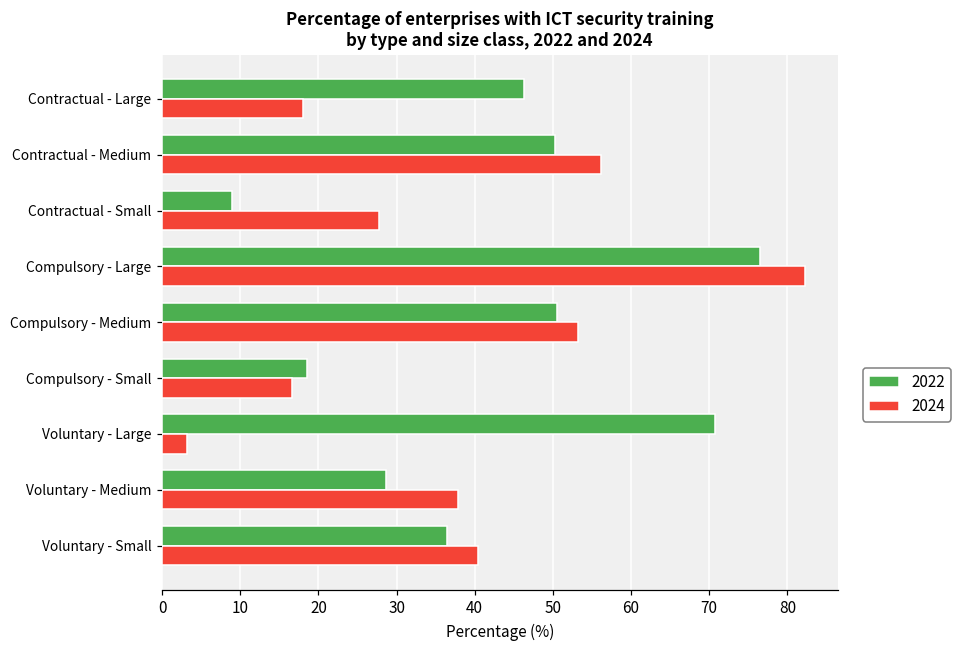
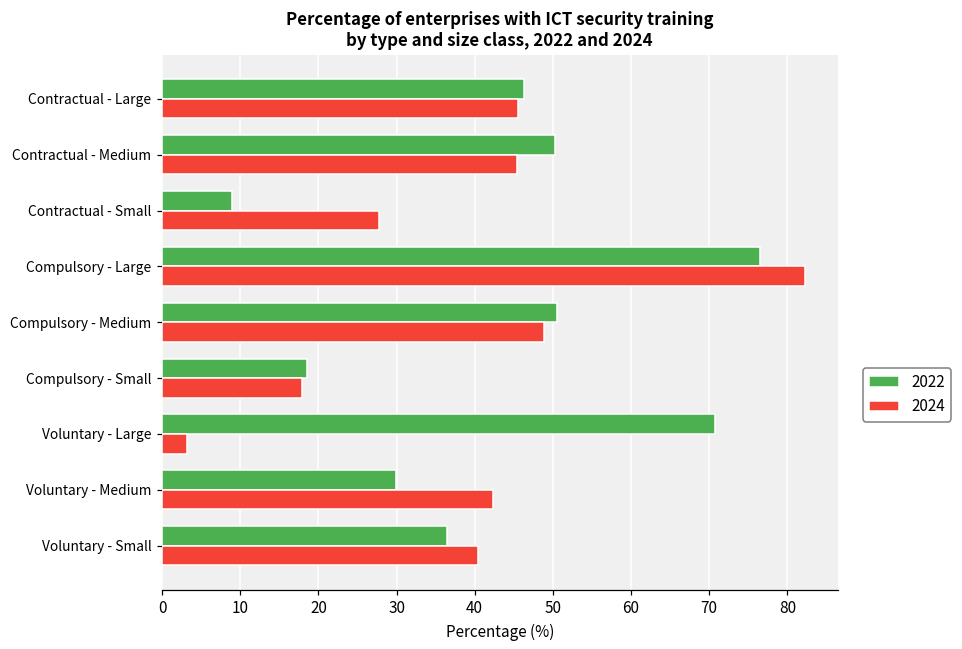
2024, Contractual - Large: 18 -> 46
2024, Contractual - Medium: 56 -> 45
2024, Compulsory - Medium: 53 -> 49
2024, Compulsory - Small: 17 -> 18
2022, Voluntary - Medium: 29 -> 30
2024, Voluntary - Medium: 38 -> 42
